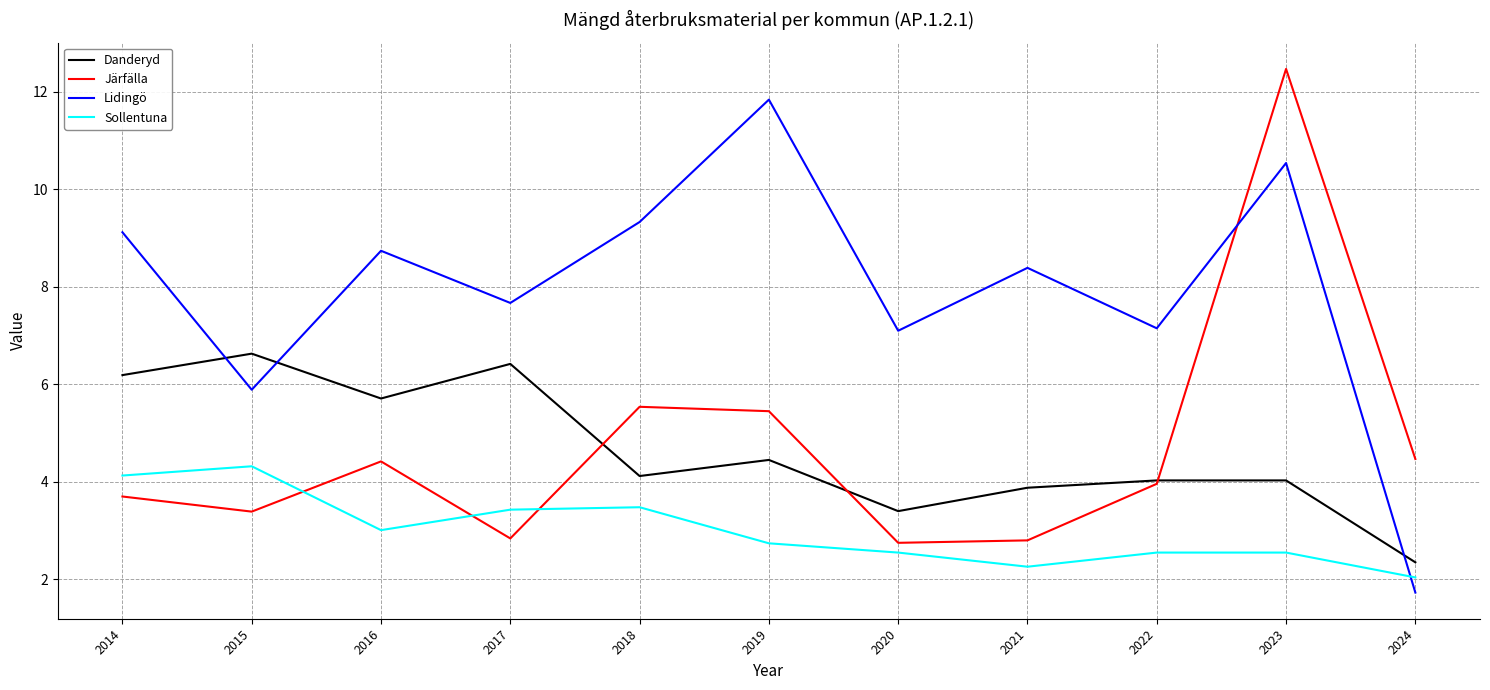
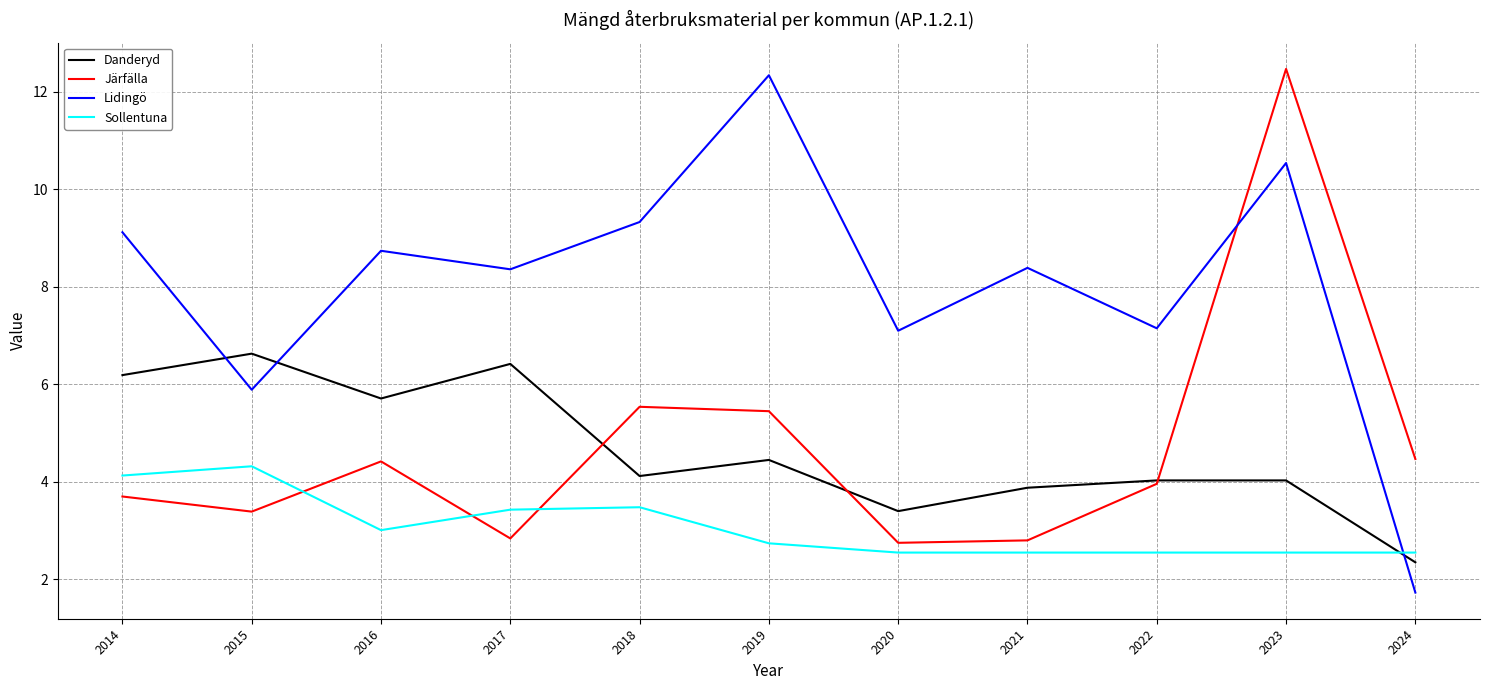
Lidingö, 2017: 7.7 -> 8.4
Lidingö, 2019: 11.8 -> 12.3
Sollentuna, 2021: 2.3 -> 2.6
Sollentuna, 2024: 2.0 -> 2.6
